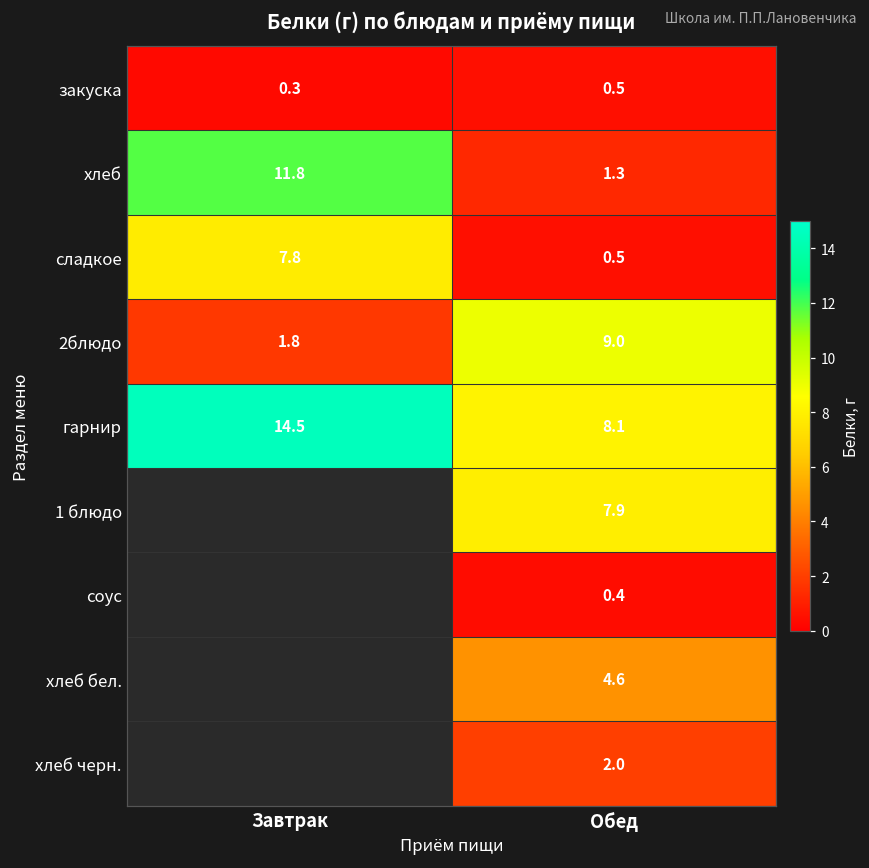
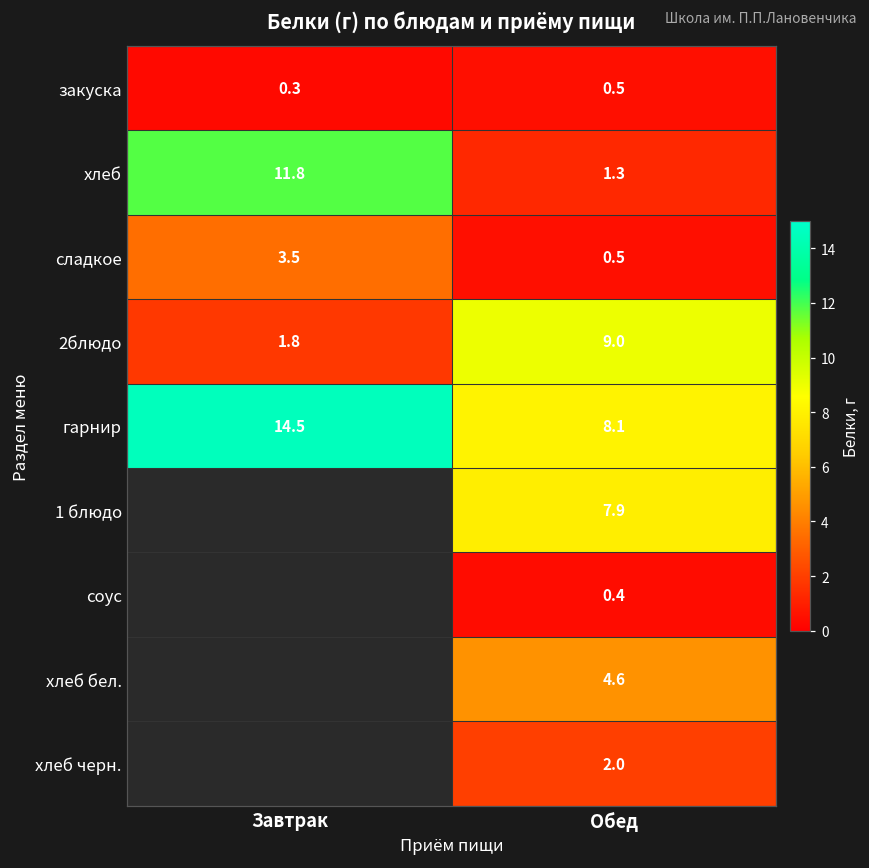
сладкое, Завтрак: 7.8 -> 3.5
